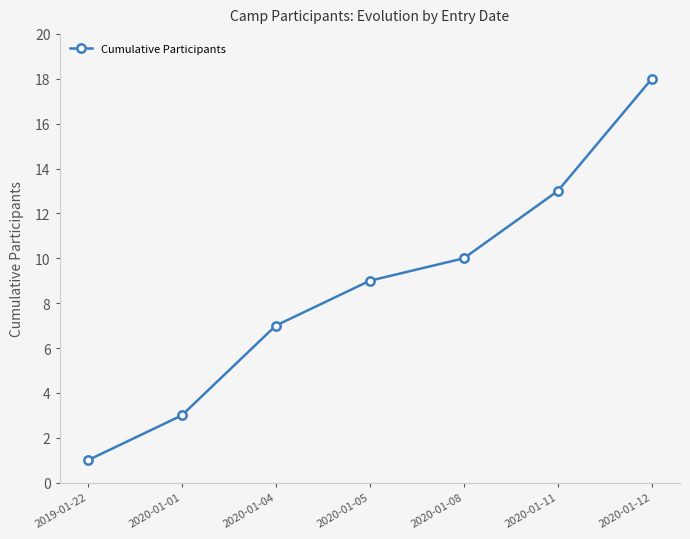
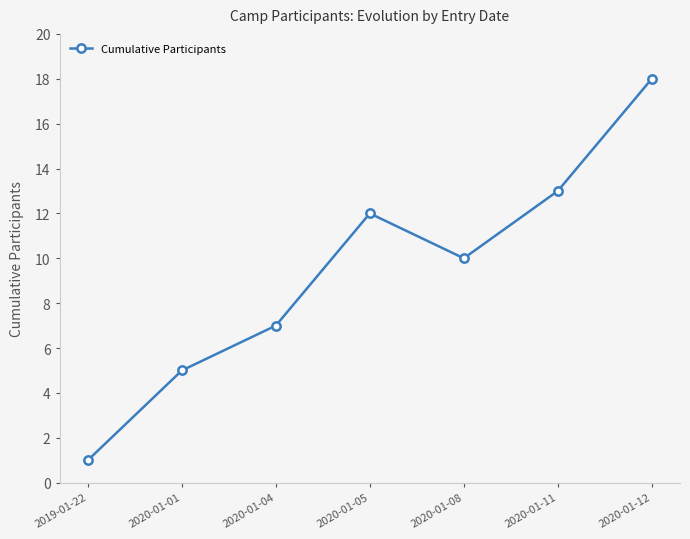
2020-01-01: 3 -> 5
2020-01-05: 9 -> 12
